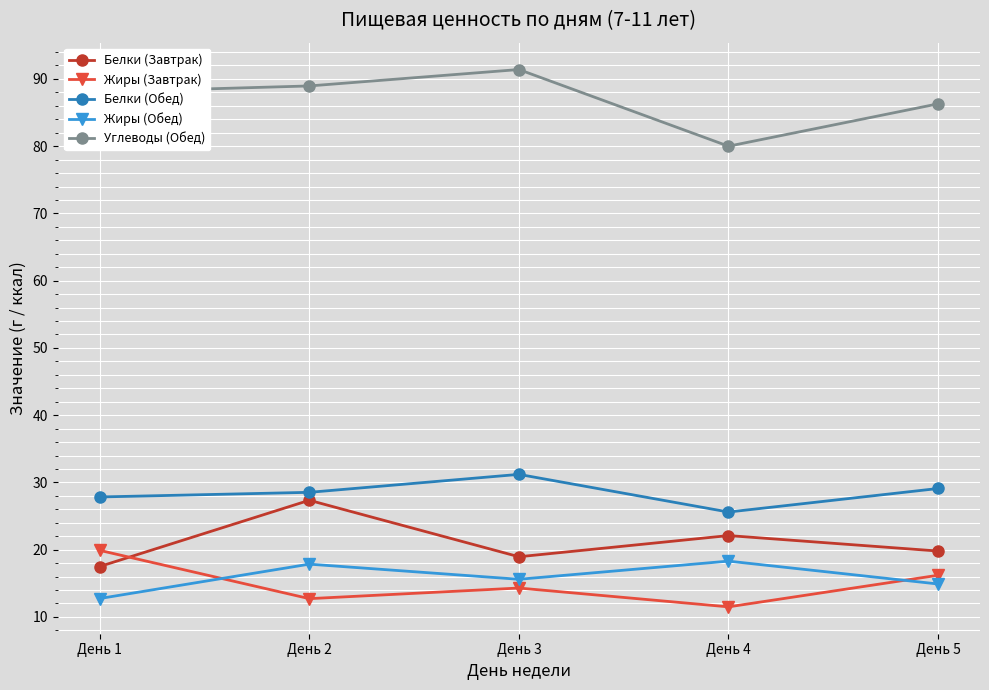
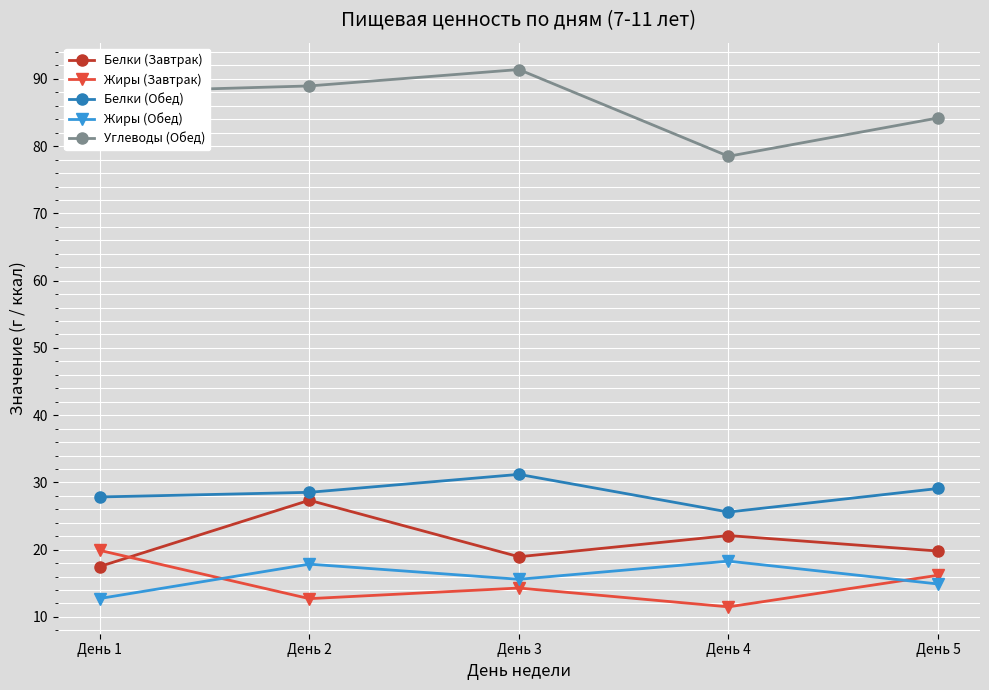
Углеводы (Обед), День 4: 80 -> 79
Углеводы (Обед), День 5: 86 -> 84
